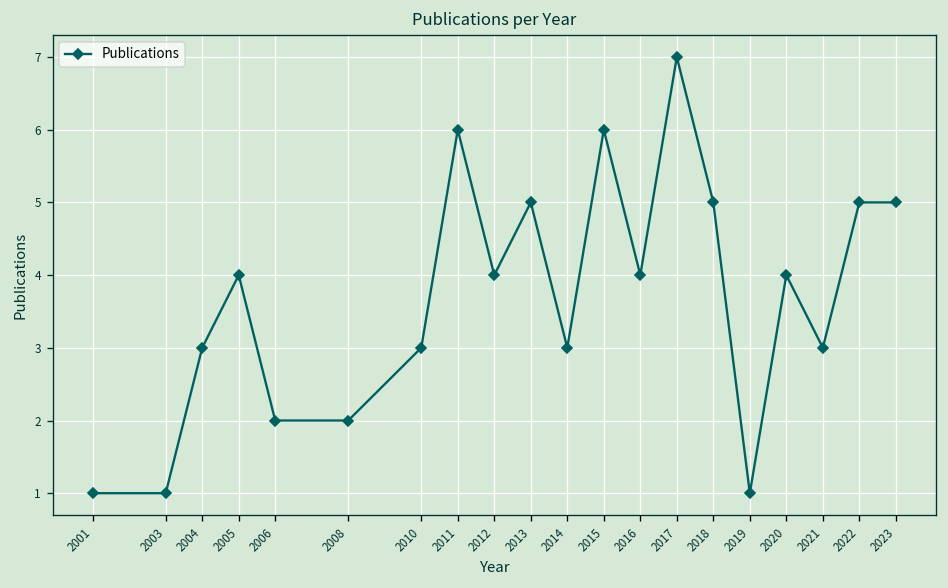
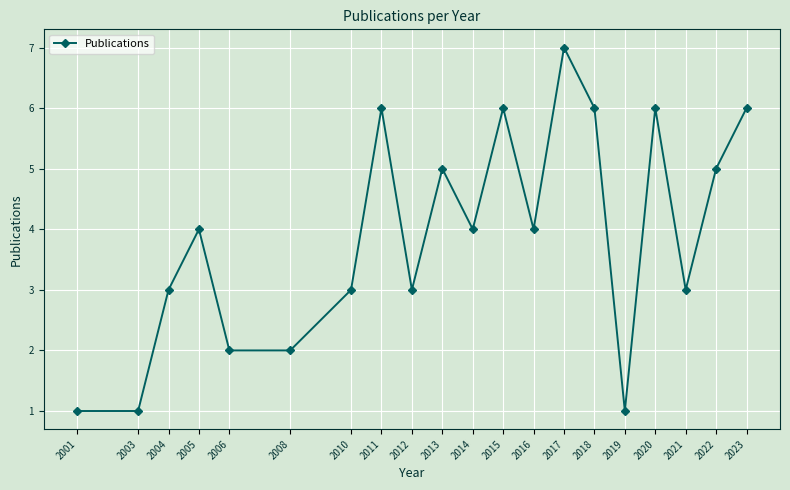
2012: 4 -> 3
2014: 3 -> 4
2018: 5 -> 6
2020: 4 -> 6
2023: 5 -> 6
